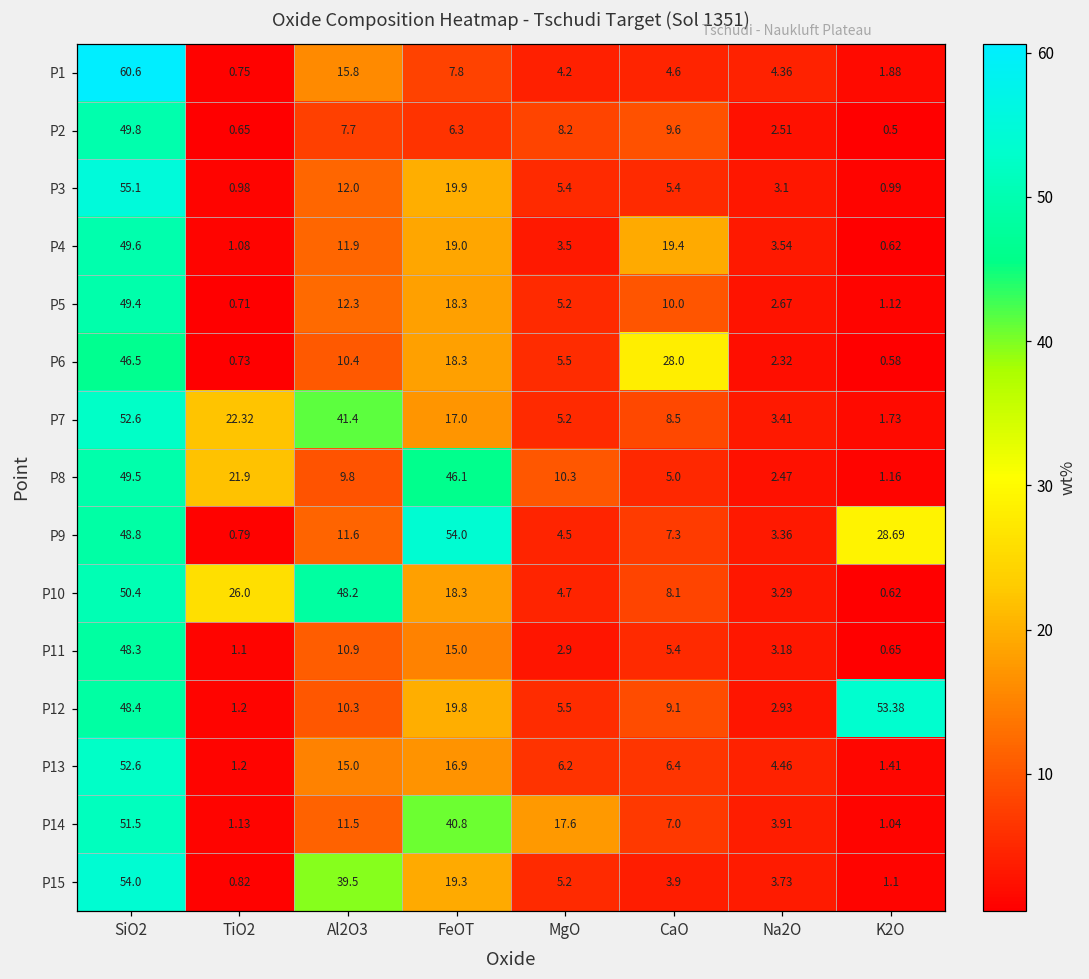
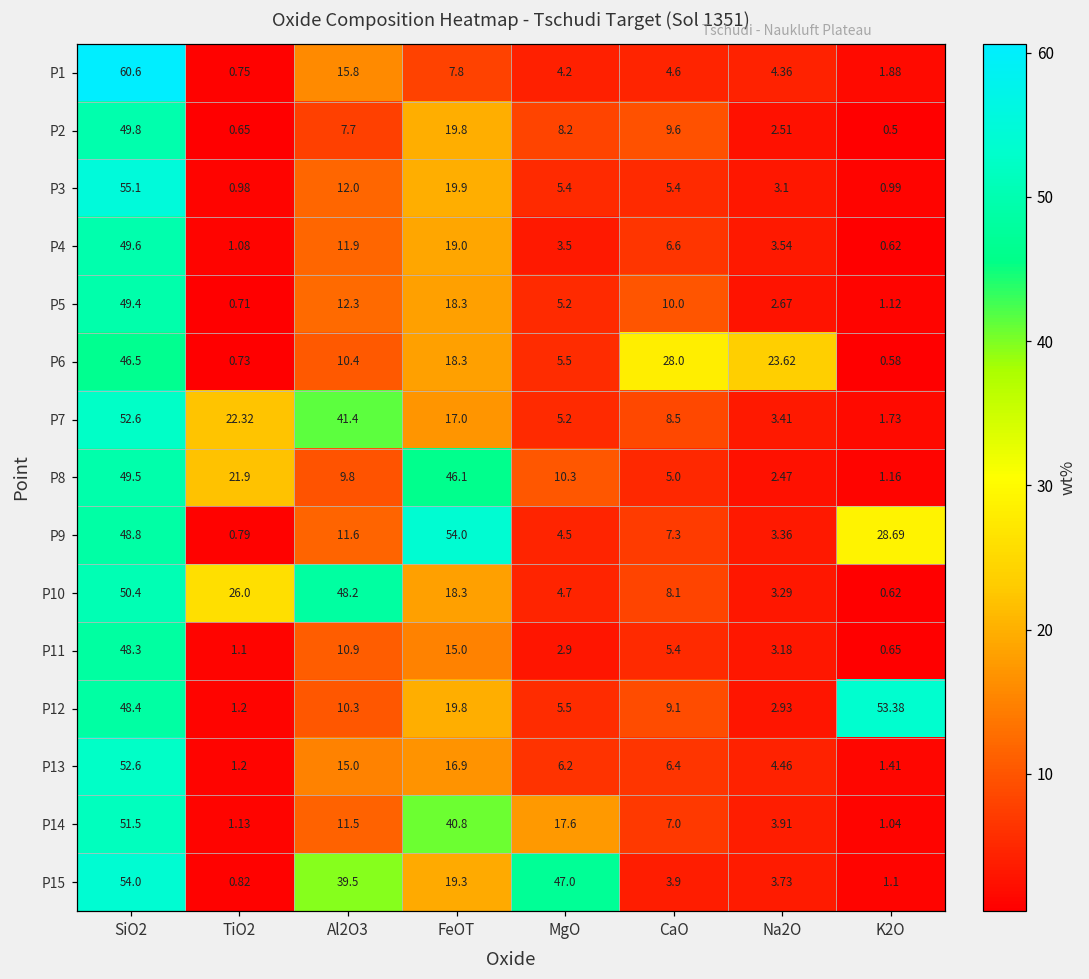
P2, FeOT: 6.3 -> 19.8
P4, CaO: 19.4 -> 6.6
P6, Na2O: 2.32 -> 23.62
P15, MgO: 5.2 -> 47.0
